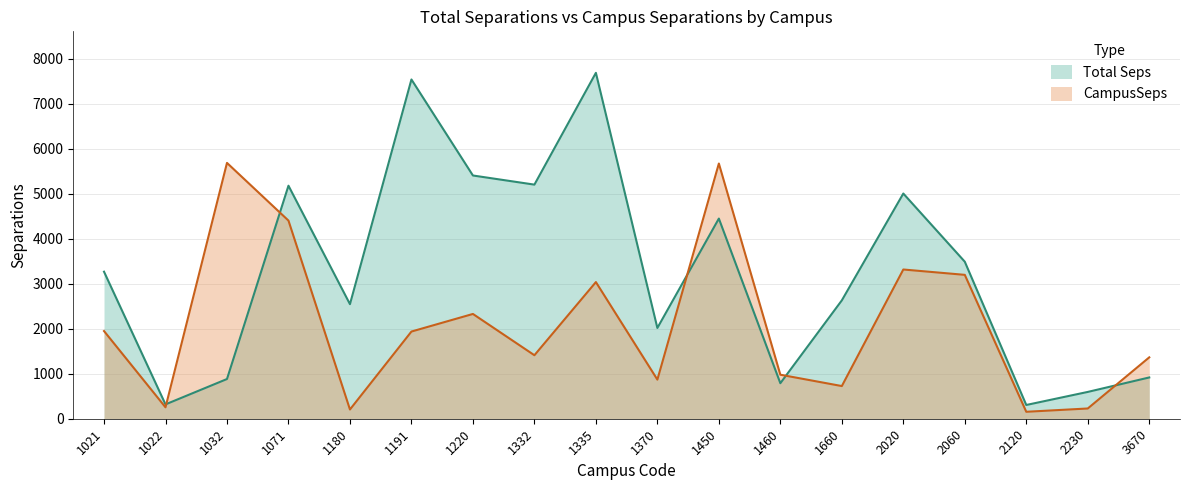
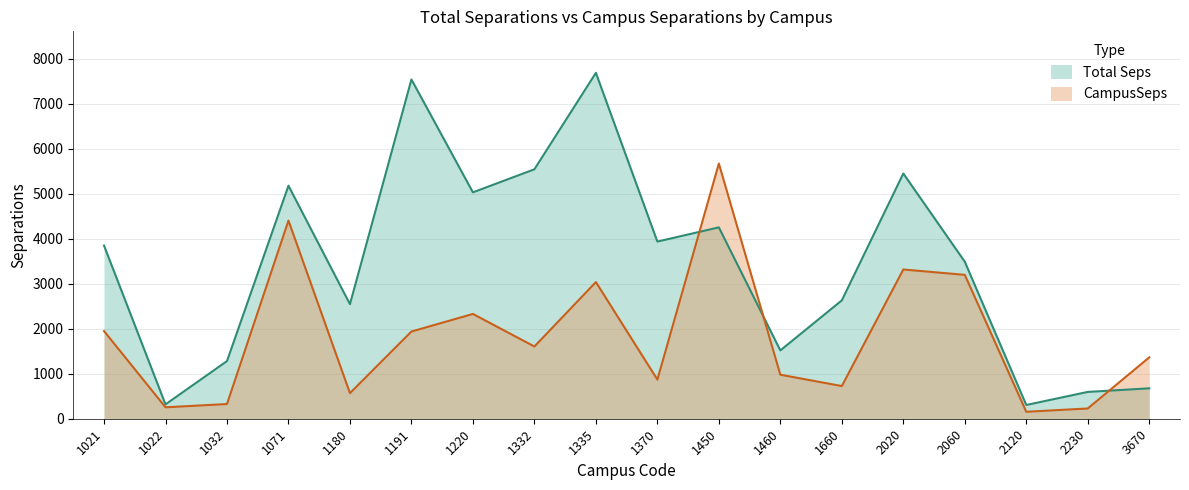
Total Seps, 1021: 3300 -> 3800
Total Seps, 1032: 900 -> 1300
CampusSeps, 1032: 5700 -> 300
CampusSeps, 1180: 200 -> 600
Total Seps, 1220: 5400 -> 5000
Total Seps, 1332: 5200 -> 5500
CampusSeps, 1332: 1400 -> 1600
Total Seps, 1370: 2000 -> 3900
Total Seps, 1450: 4400 -> 4300
Total Seps, 1460: 800 -> 1500
Total Seps, 2020: 5000 -> 5400
Total Seps, 3670: 900 -> 700
